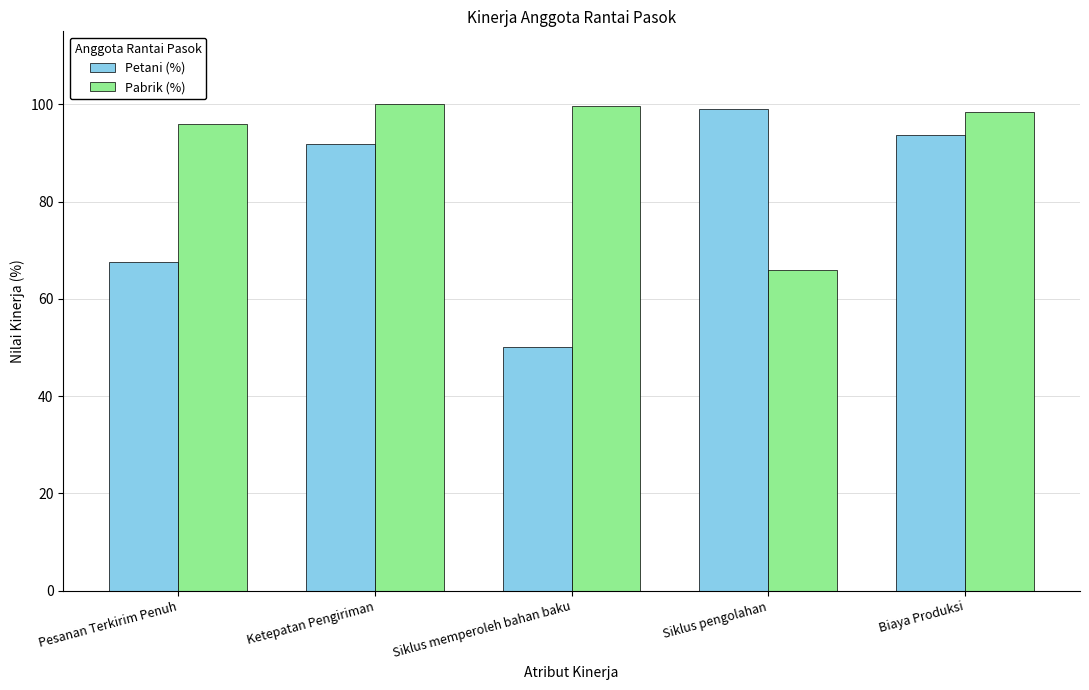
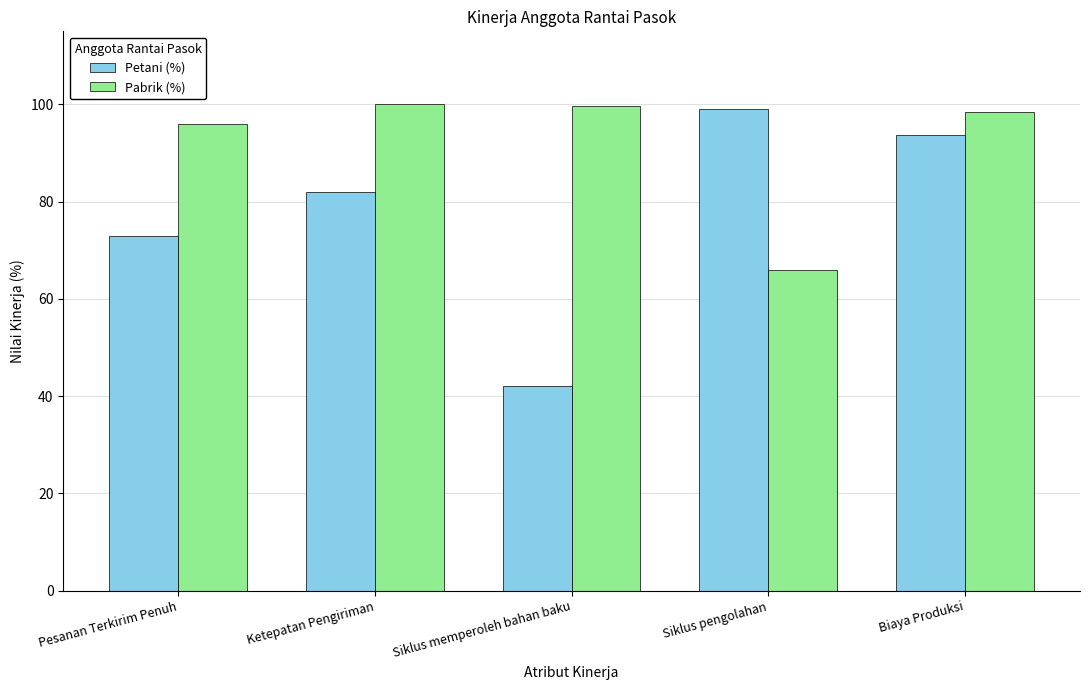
Petani (%), Pesanan Terkirim Penuh: 68 -> 73
Petani (%), Ketepatan Pengiriman: 92 -> 82
Petani (%), Siklus memperoleh bahan baku: 50 -> 42
